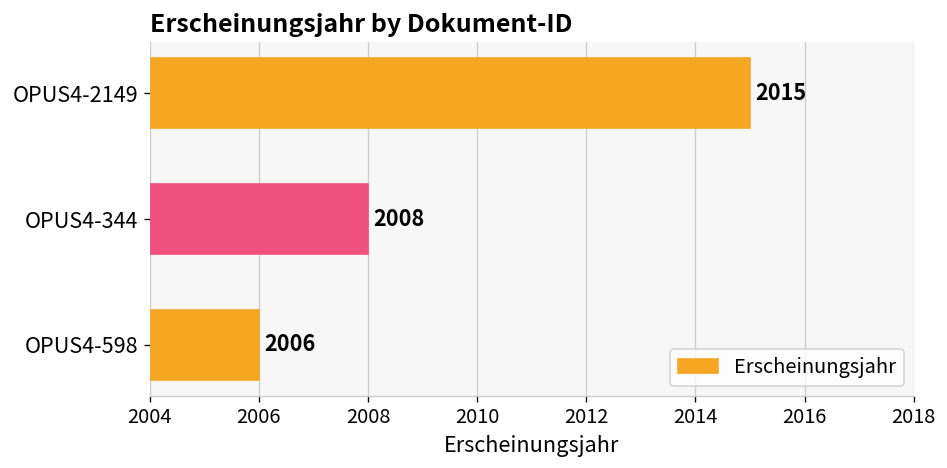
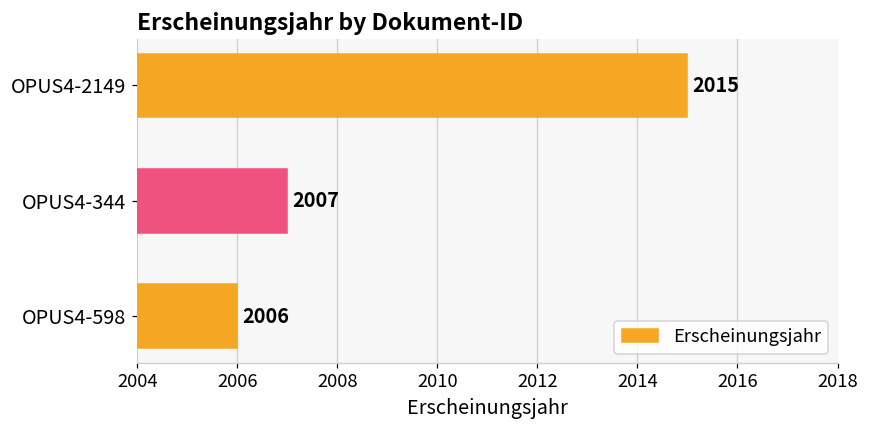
OPUS4-344: 2008 -> 2007
